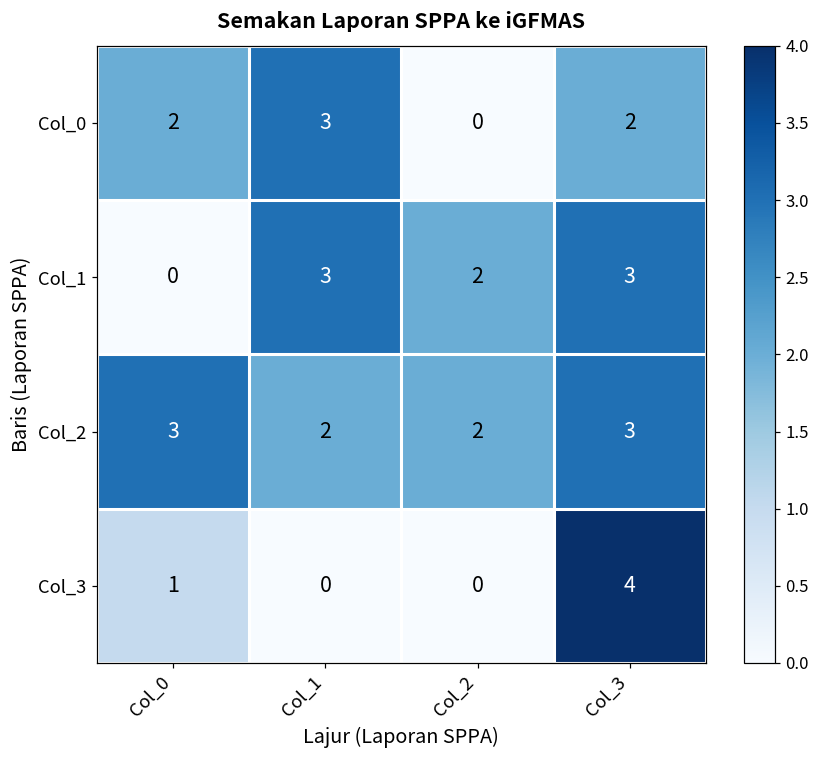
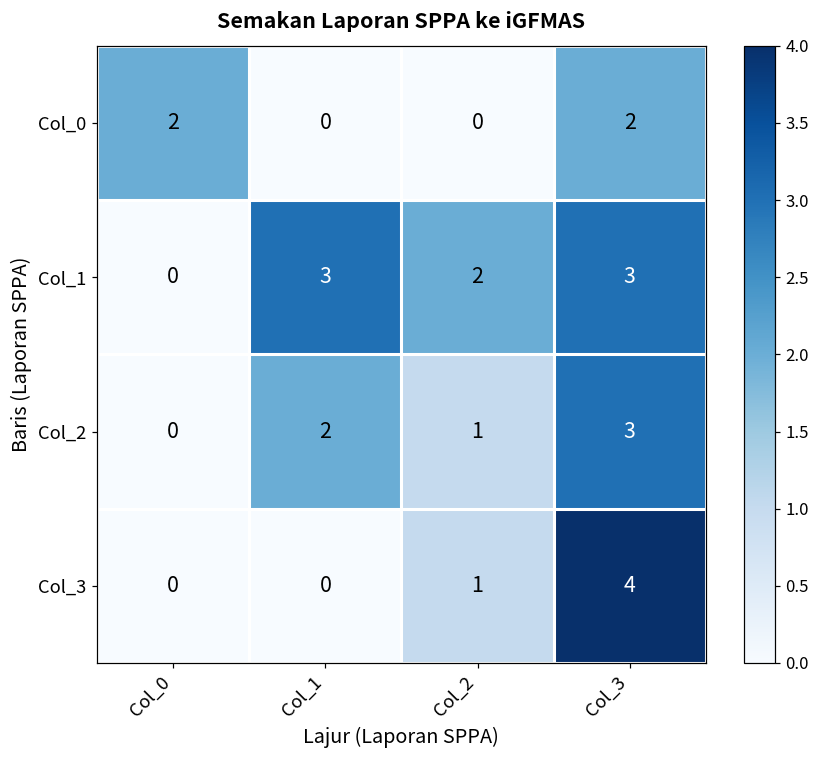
Col_0, Col_1: 3 -> 0
Col_2, Col_0: 3 -> 0
Col_2, Col_2: 2 -> 1
Col_3, Col_0: 1 -> 0
Col_3, Col_2: 0 -> 1
